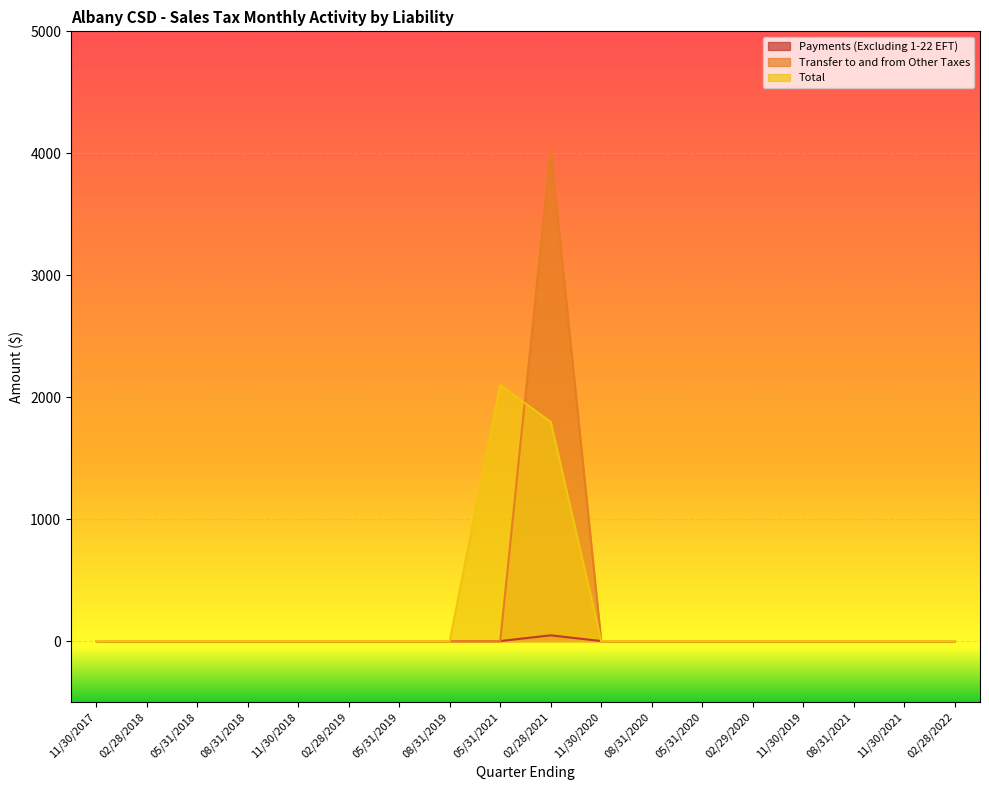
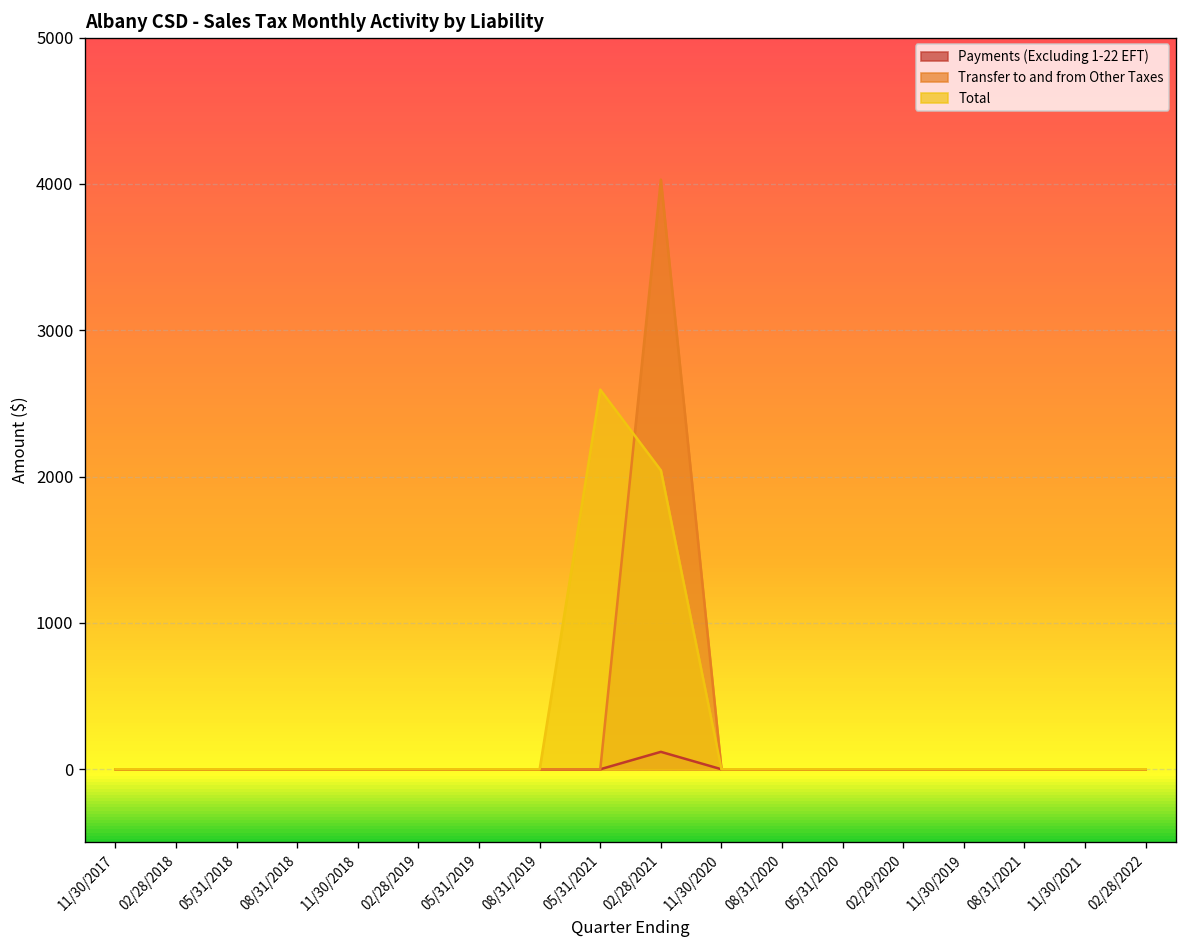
Total, 05/31/2021: 2100 -> 2590
Payments (Excluding 1-22 EFT), 02/28/2021: 50 -> 120
Total, 02/28/2021: 1800 -> 2040
